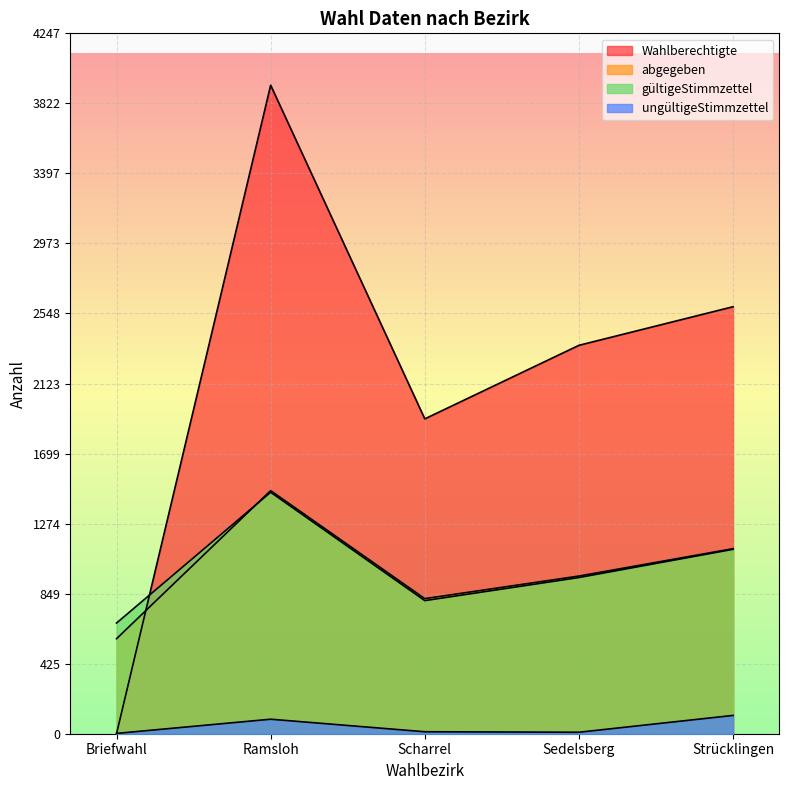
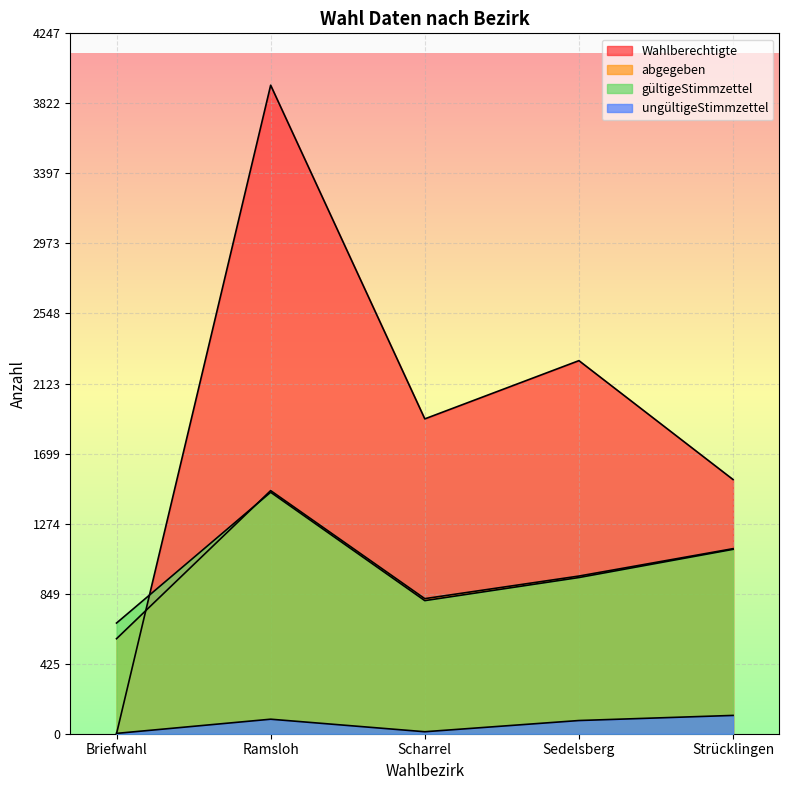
Wahlberechtigte, Sedelsberg: 2360 -> 2260
ungültigeStimmzettel, Sedelsberg: 10 -> 80
Wahlberechtigte, Strücklingen: 2590 -> 1540
